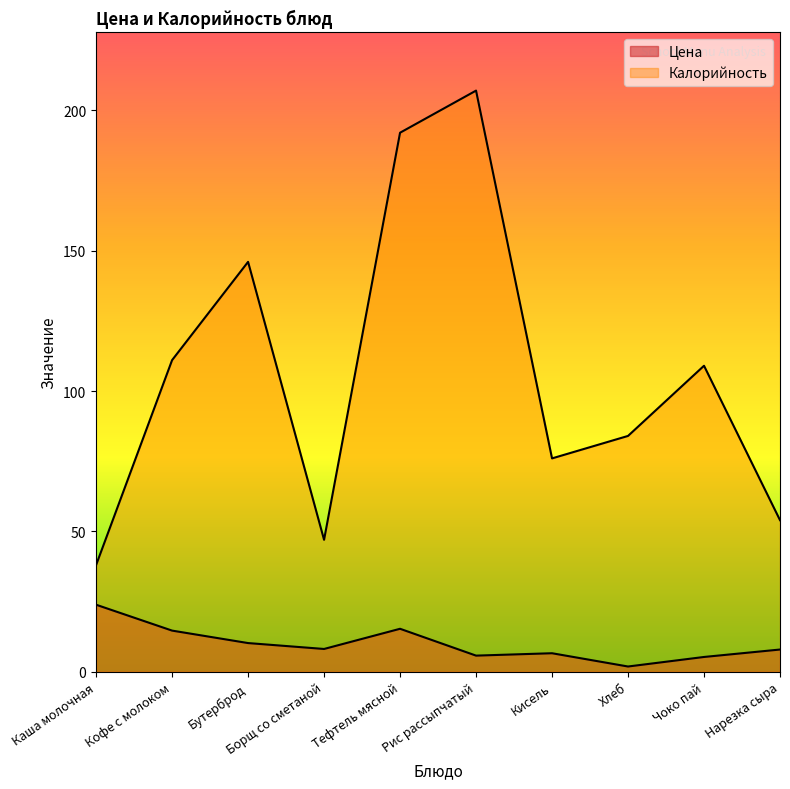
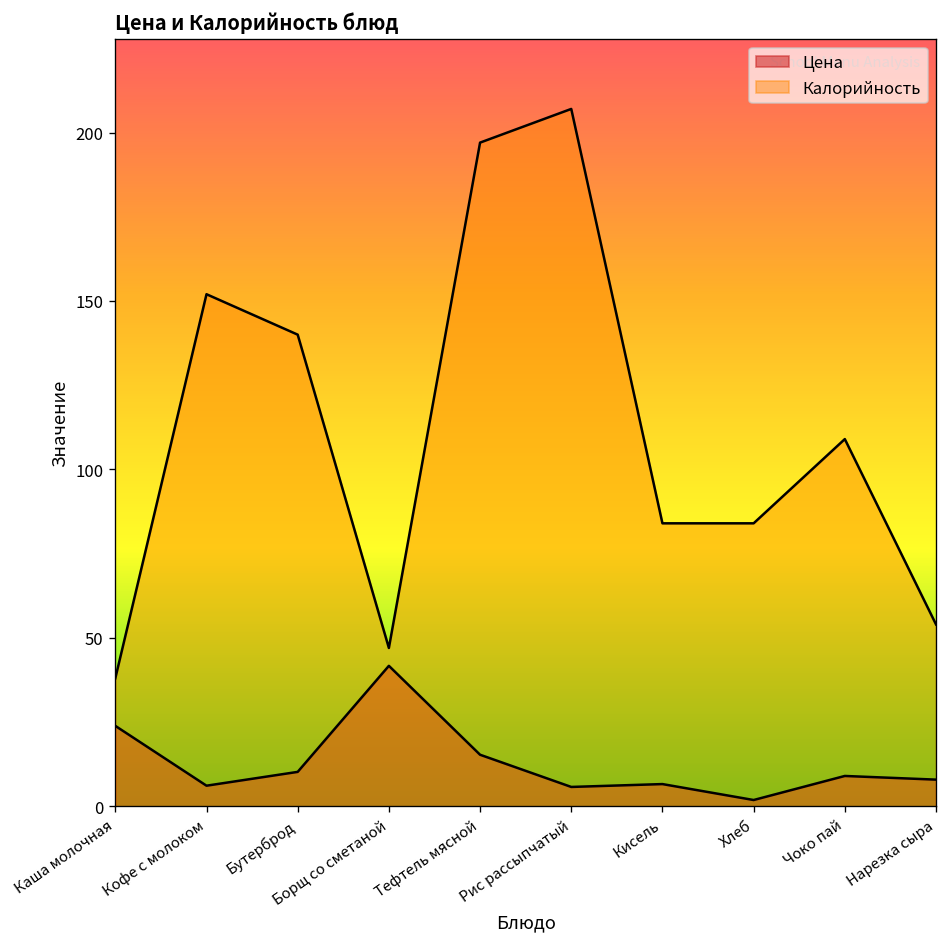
Цена, Кофе с молоком: 15 -> 6
Калорийность, Кофе с молоком: 111 -> 152
Калорийность, Бутерброд: 146 -> 140
Цена, Борщ со сметаной: 8 -> 42
Калорийность, Тефтель мясной: 192 -> 197
Калорийность, Кисель: 76 -> 84
Цена, Чоко пай: 5 -> 9
